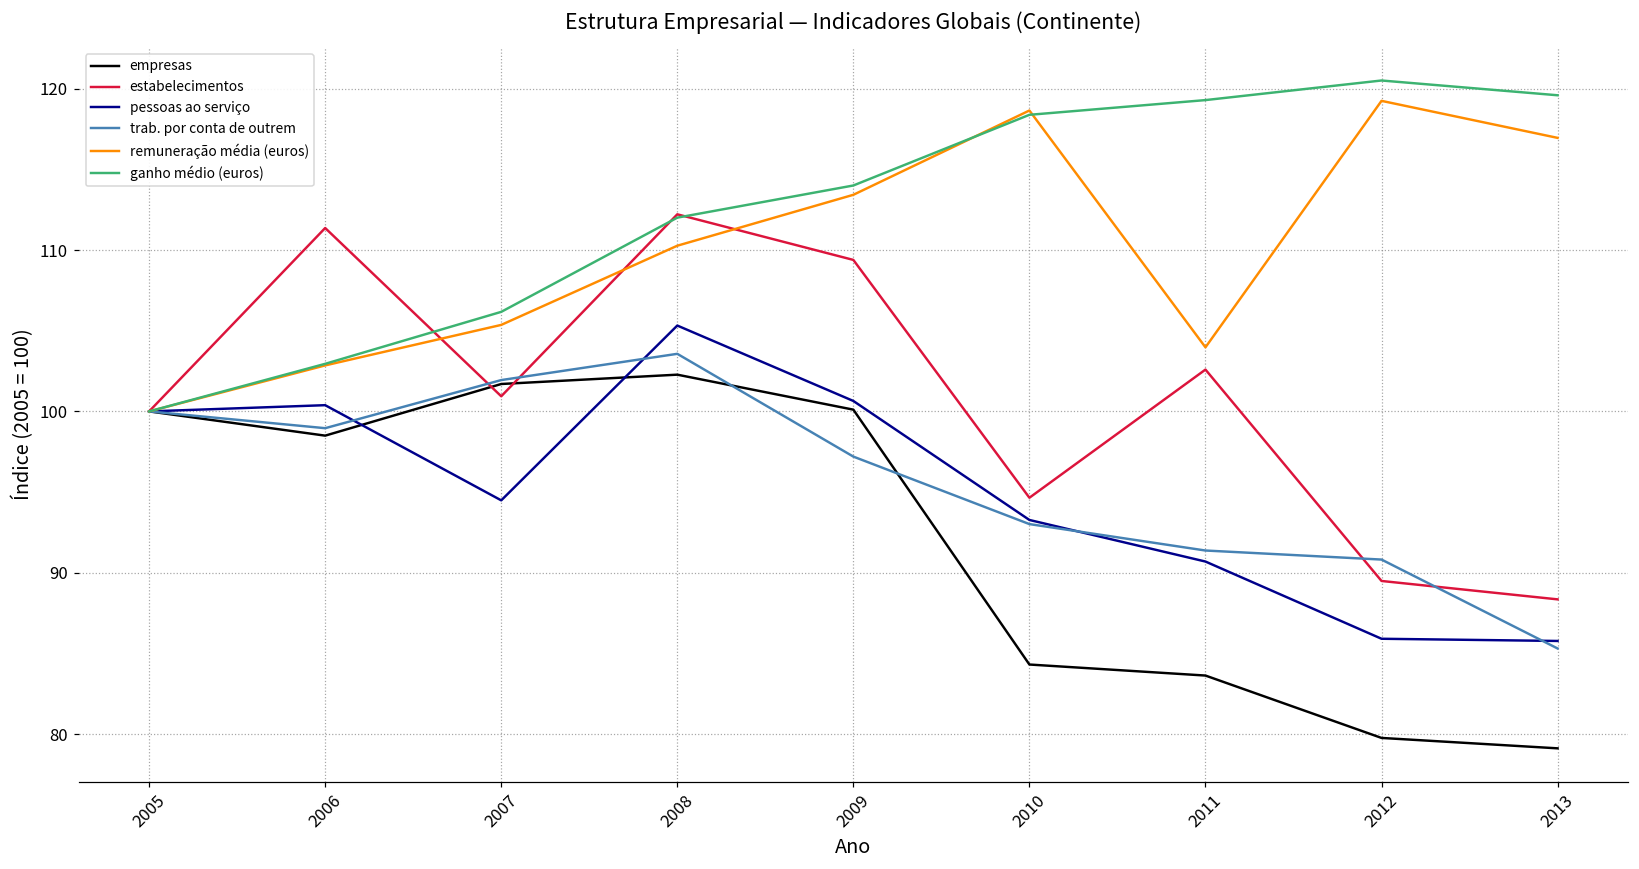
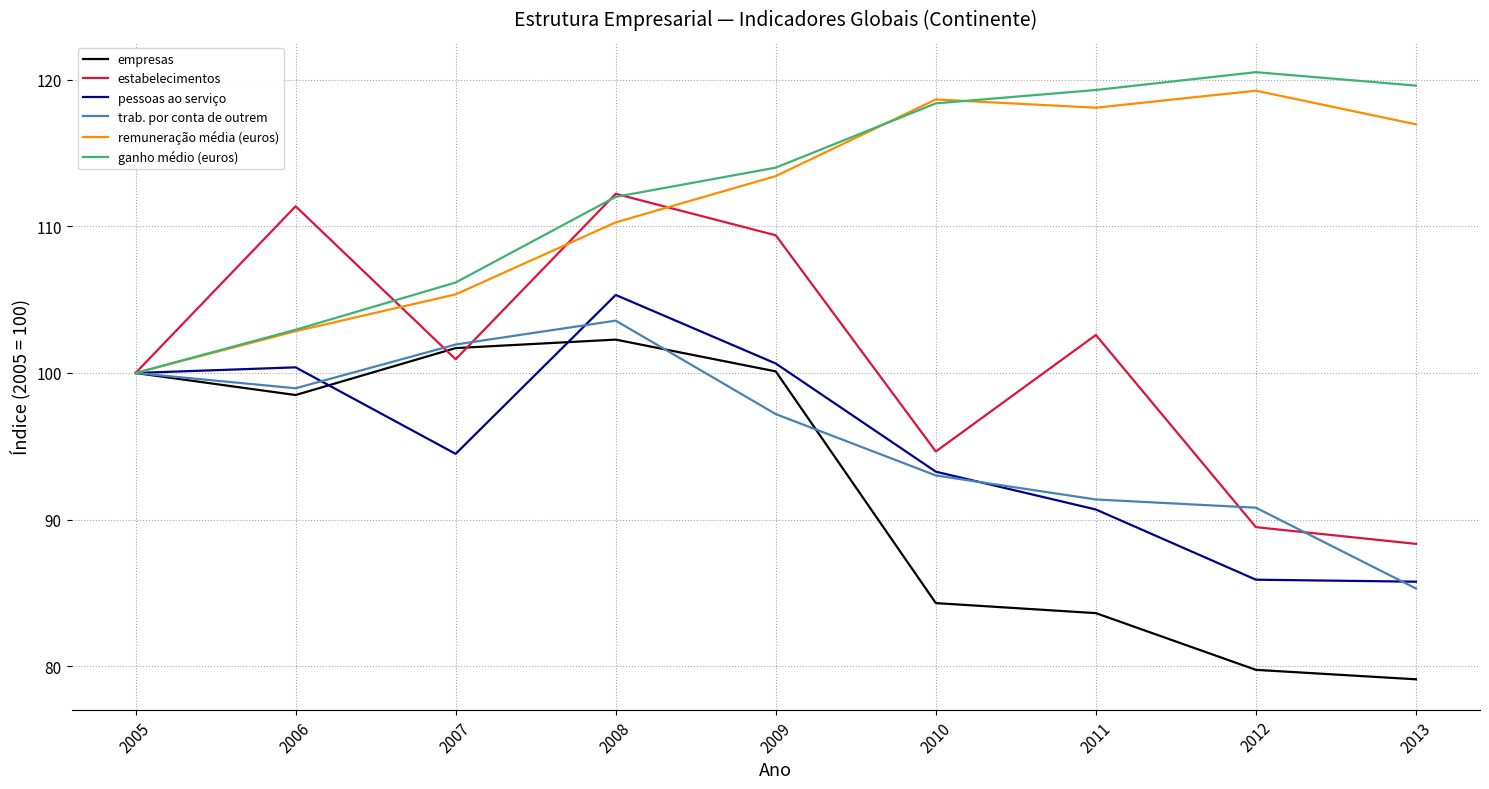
remuneração média (euros), 2011: 104.0 -> 118.1
